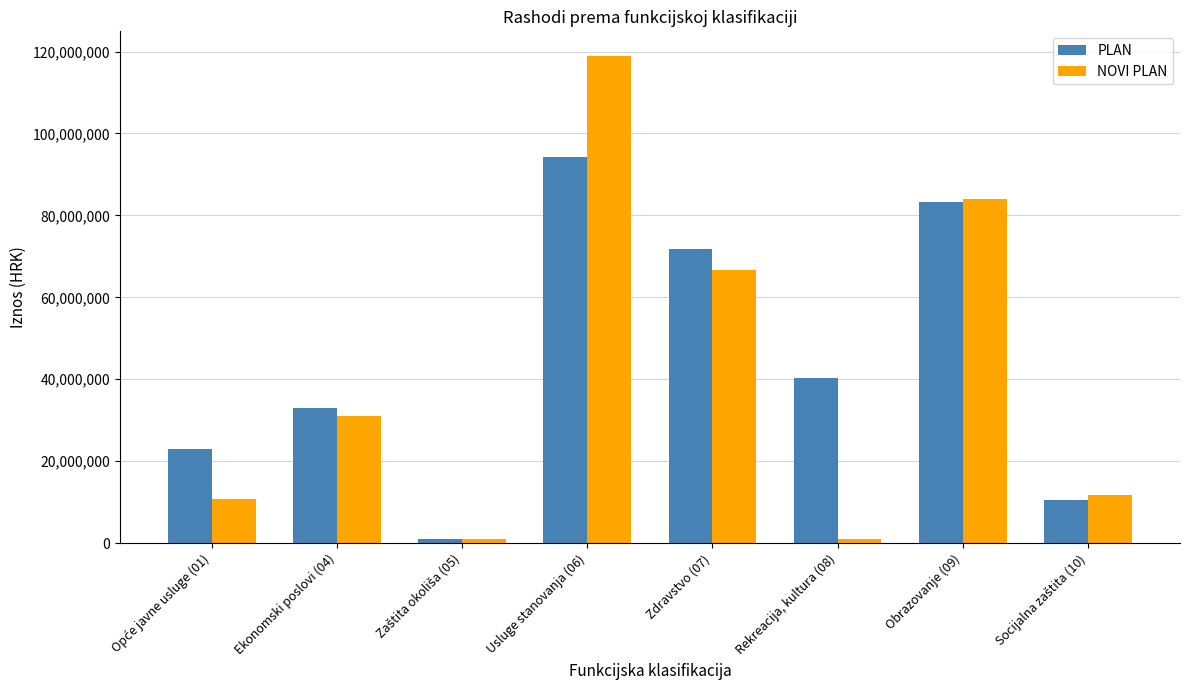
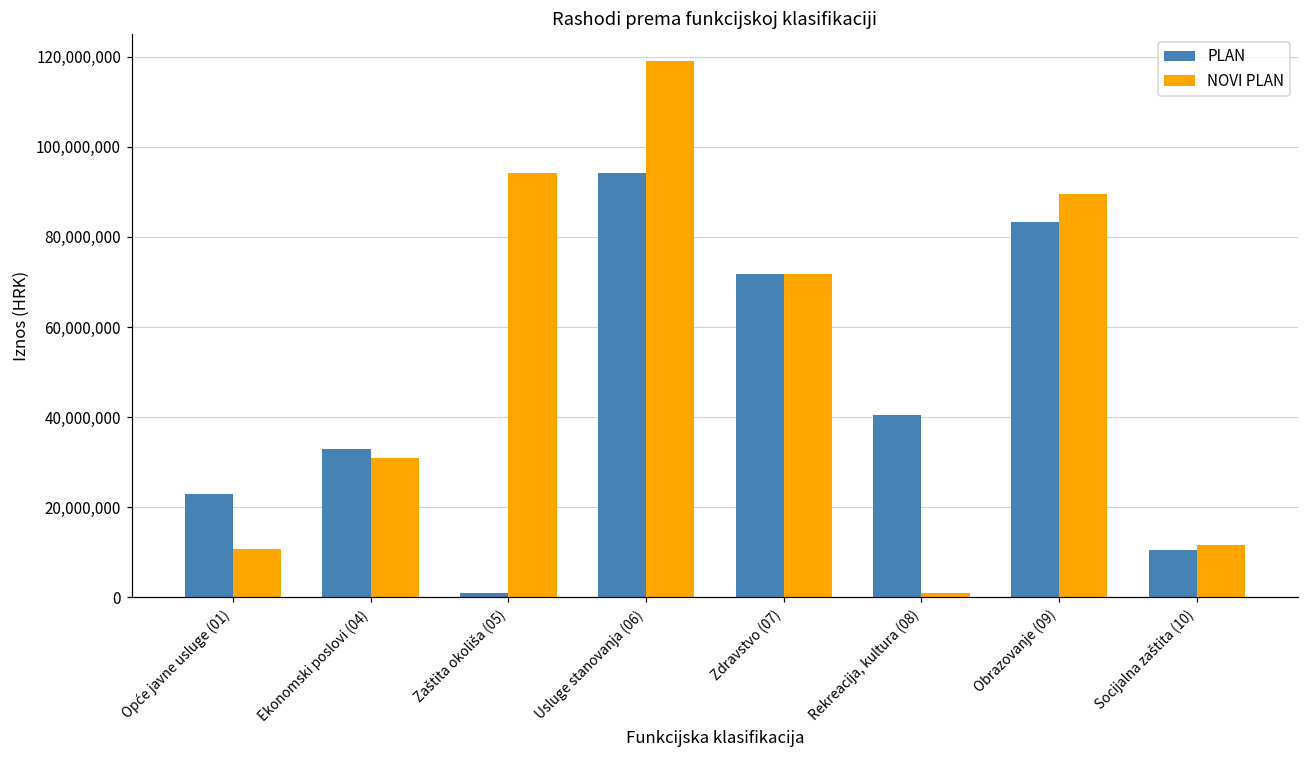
NOVI PLAN, Zaštita okoliša (05): 1,000,000 -> 94,000,000
NOVI PLAN, Zdravstvo (07): 67,000,000 -> 72,000,000
NOVI PLAN, Obrazovanje (09): 84,000,000 -> 89,000,000
